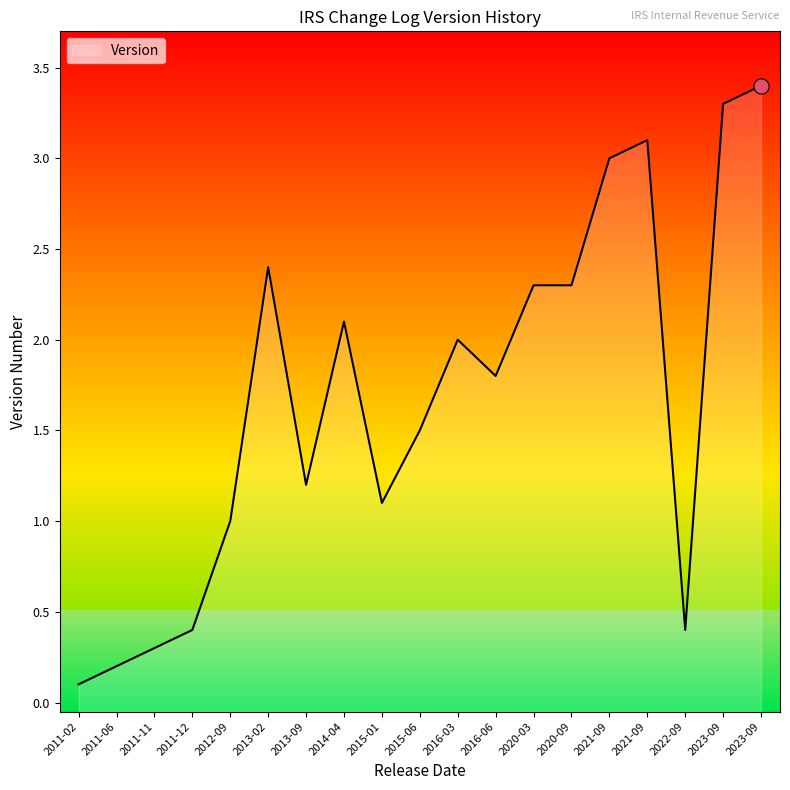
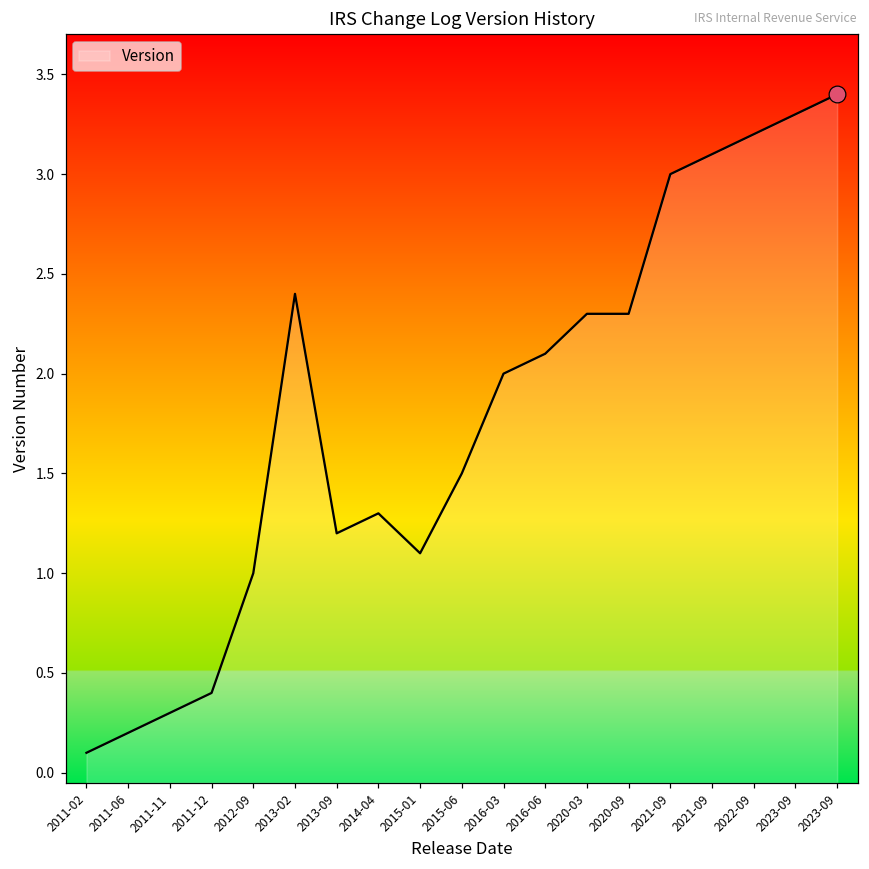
Version, 2014-04: 2.1 -> 1.3
Version, 2016-06: 1.8 -> 2.1
Version, 2022-09: 0.4 -> 3.2
